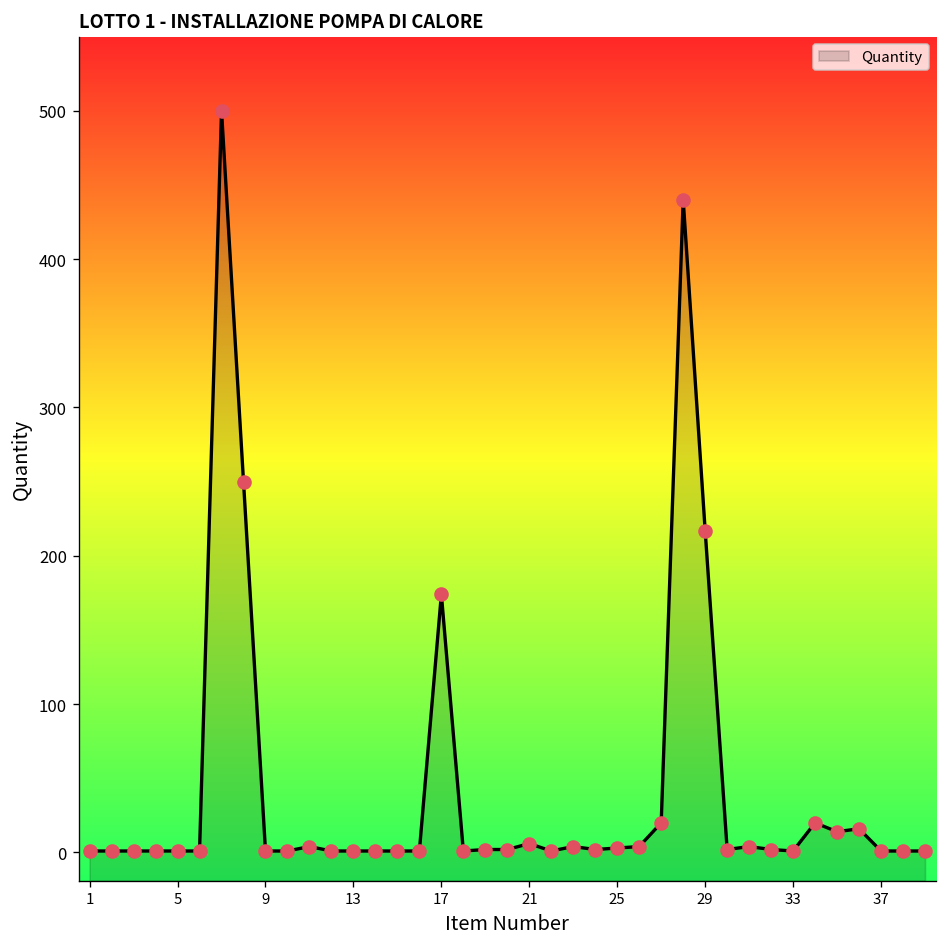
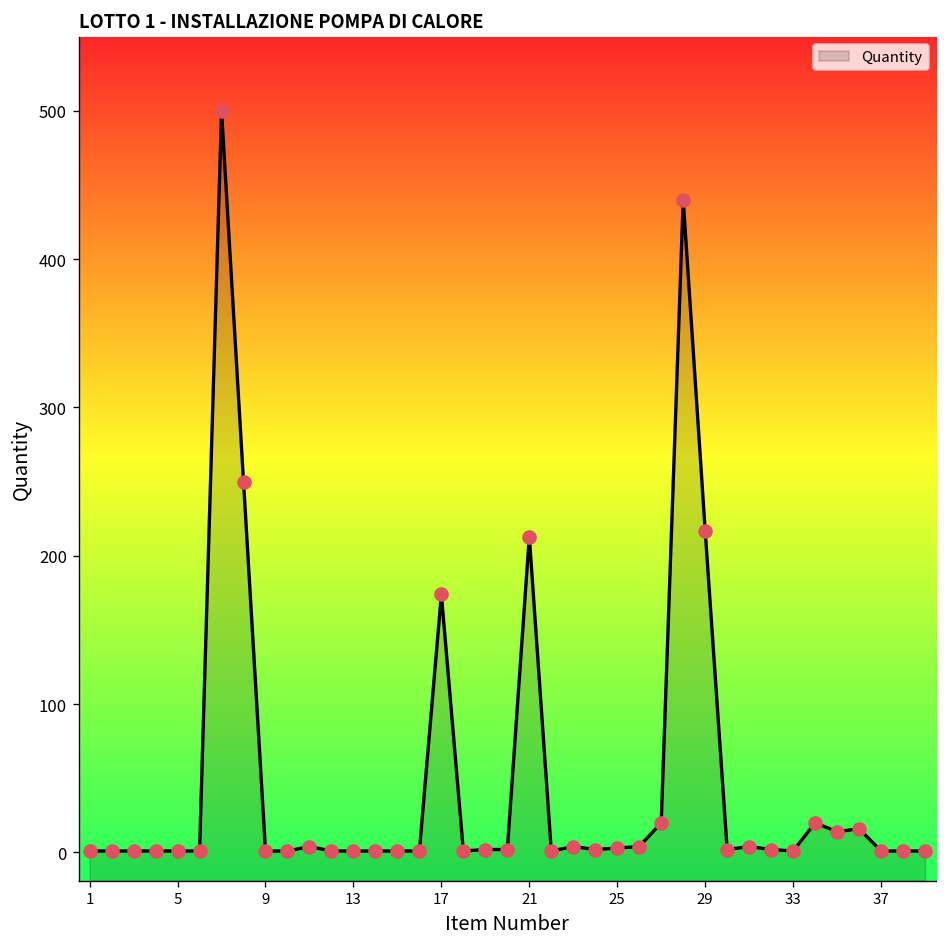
21: 6 -> 213
